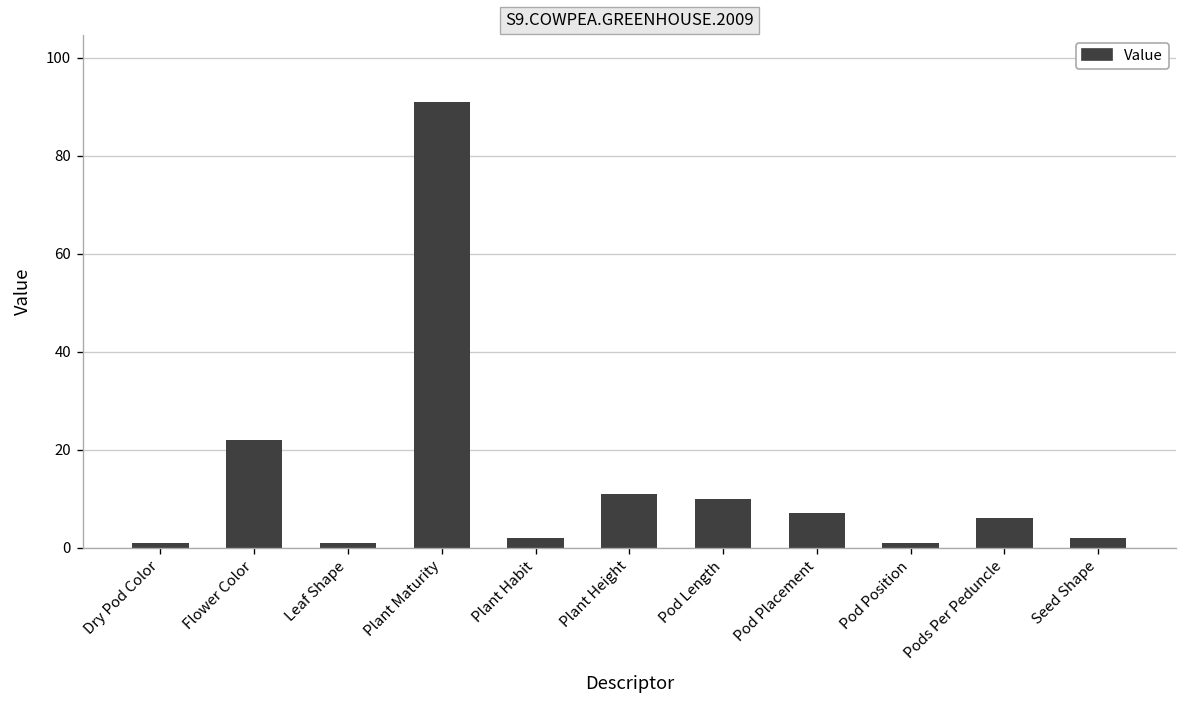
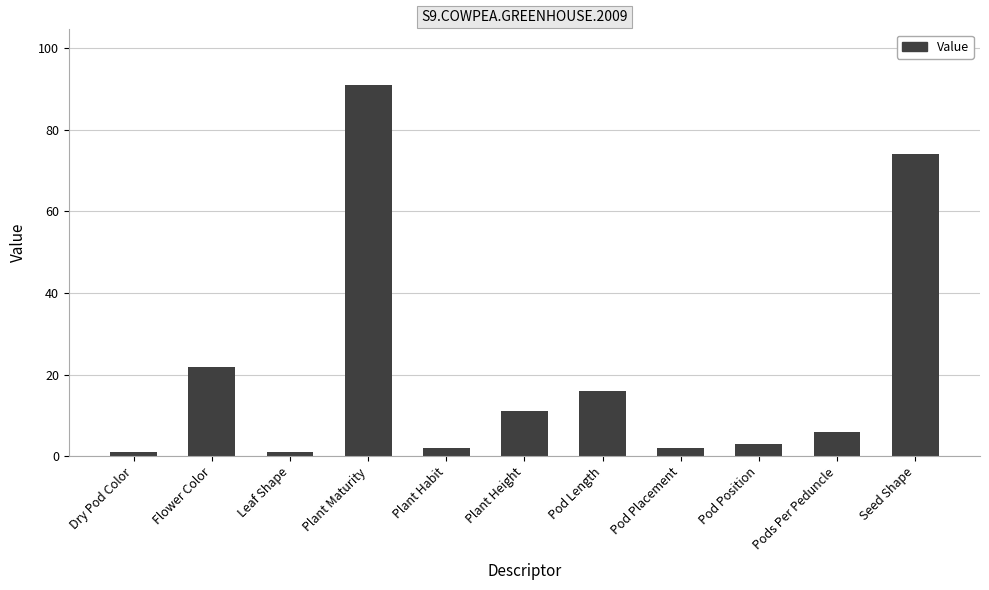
Pod Length: 10 -> 16
Pod Placement: 7 -> 2
Pod Position: 1 -> 3
Seed Shape: 2 -> 74
